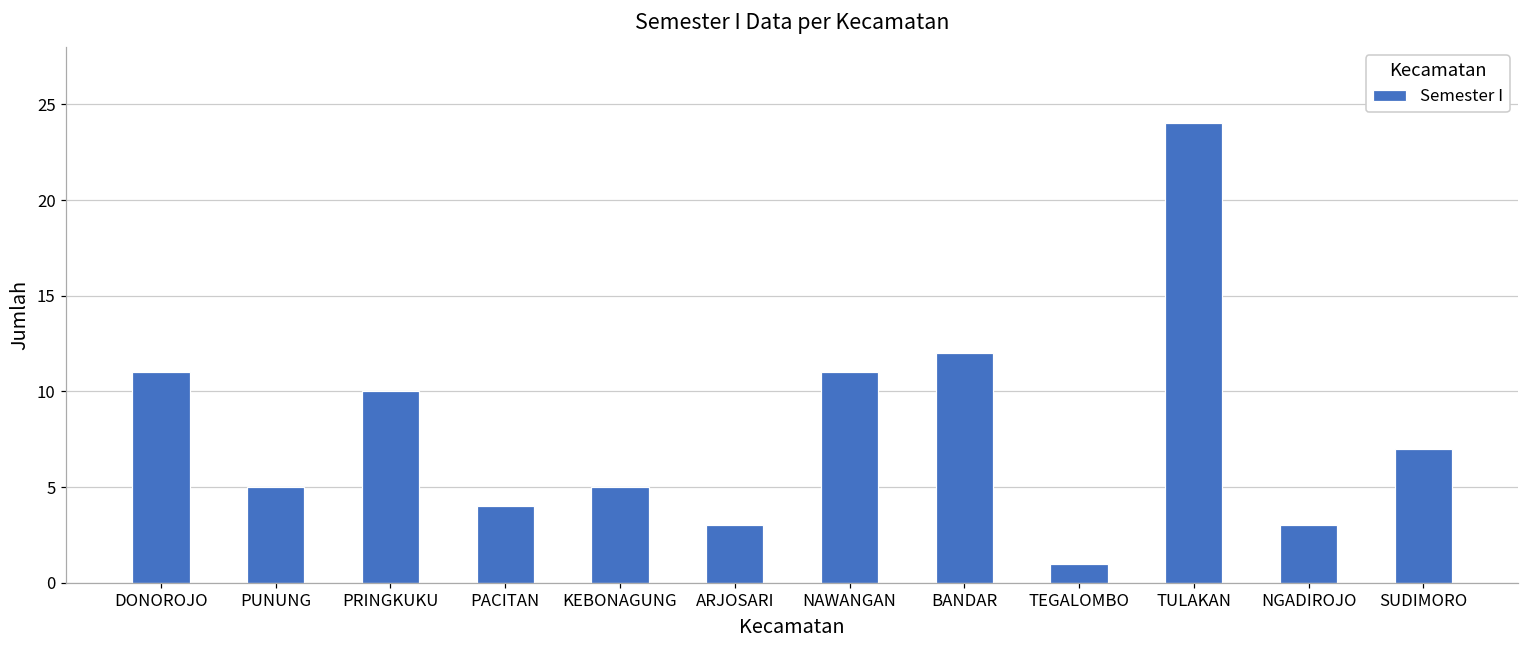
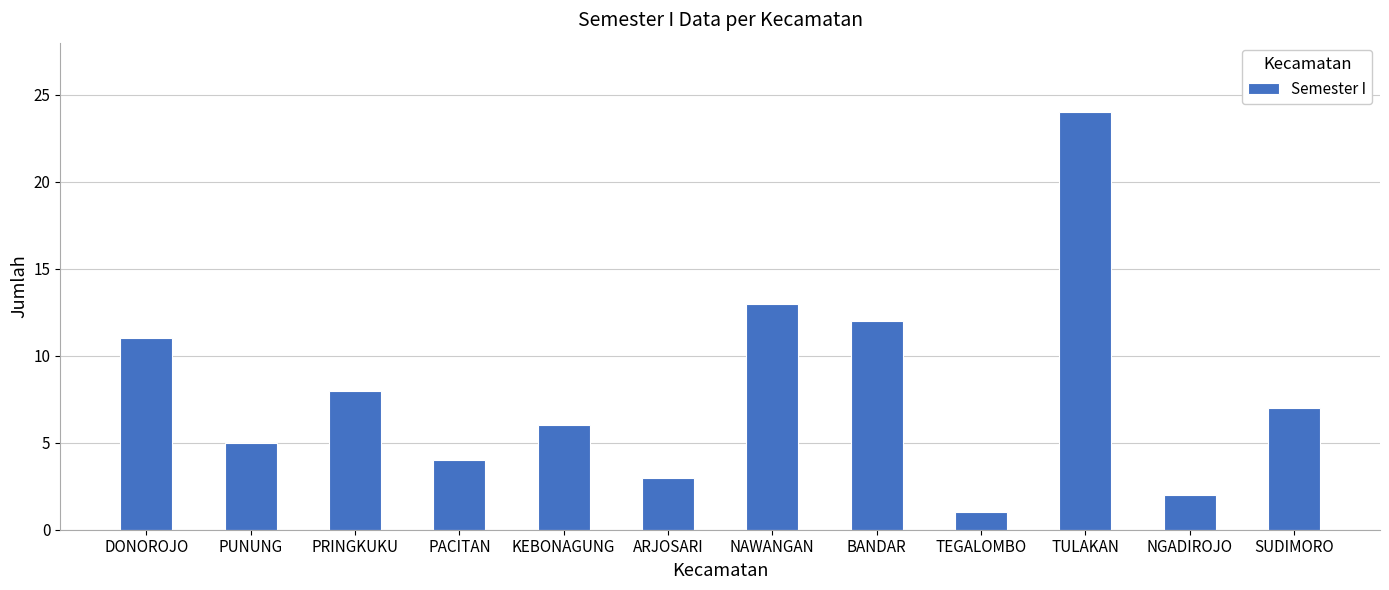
PRINGKUKU: 10 -> 8
KEBONAGUNG: 5 -> 6
NAWANGAN: 11 -> 13
NGADIROJO: 3 -> 2
